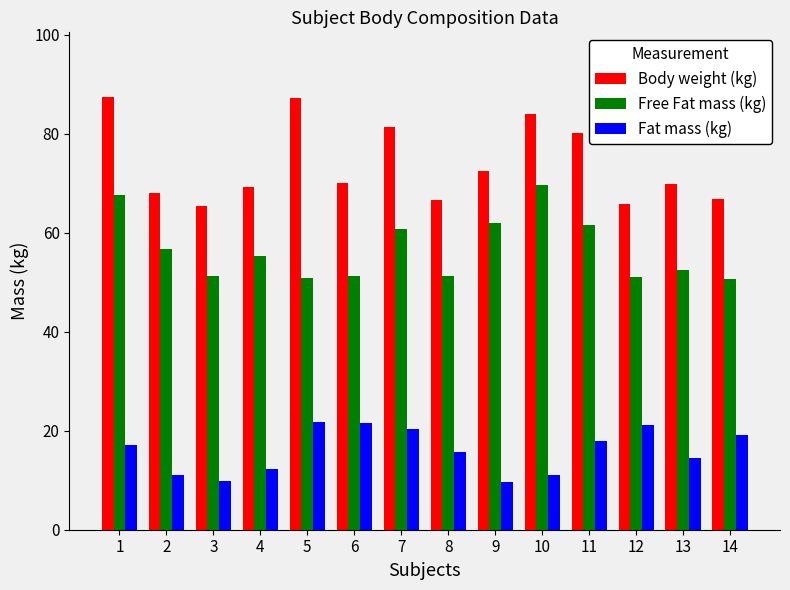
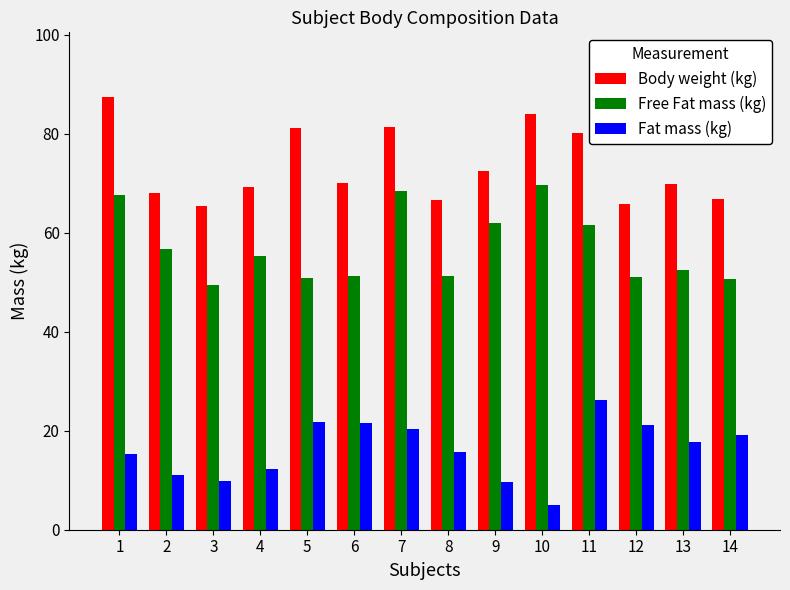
Fat mass (kg), 1: 17 -> 15
Free Fat mass (kg), 3: 51 -> 50
Body weight (kg), 5: 87 -> 81
Free Fat mass (kg), 7: 61 -> 68
Fat mass (kg), 10: 11 -> 5
Fat mass (kg), 11: 18 -> 26
Fat mass (kg), 13: 14 -> 18
